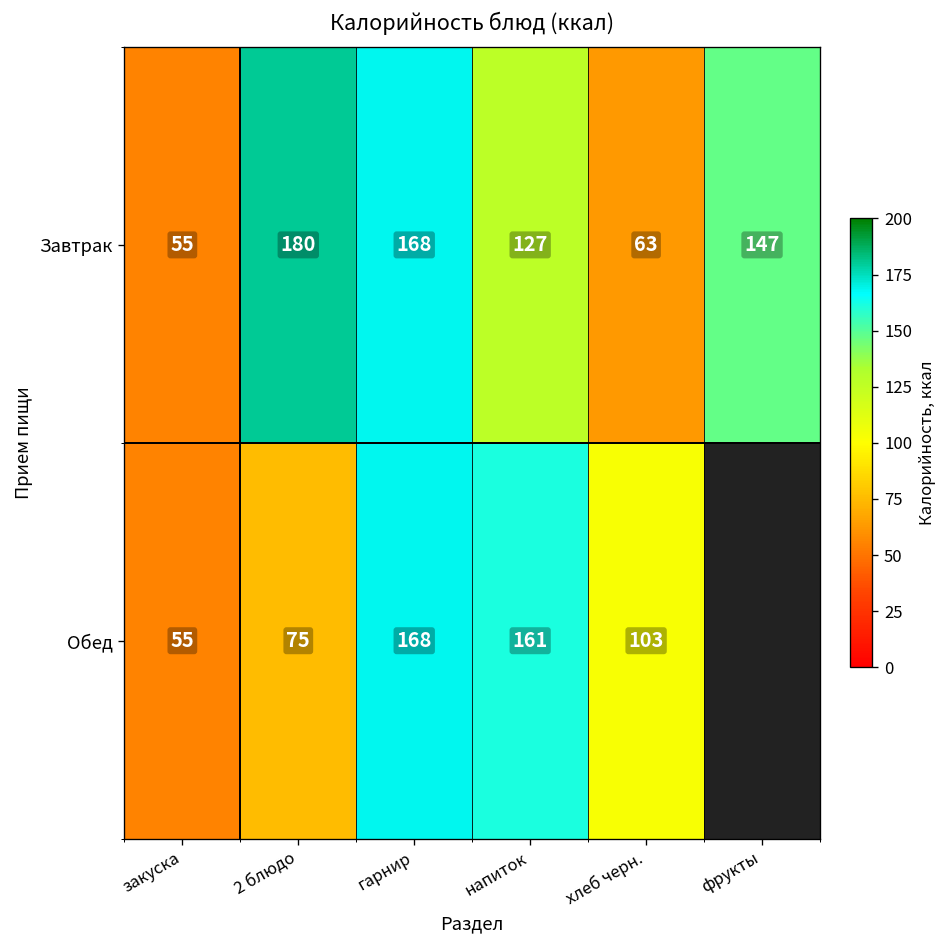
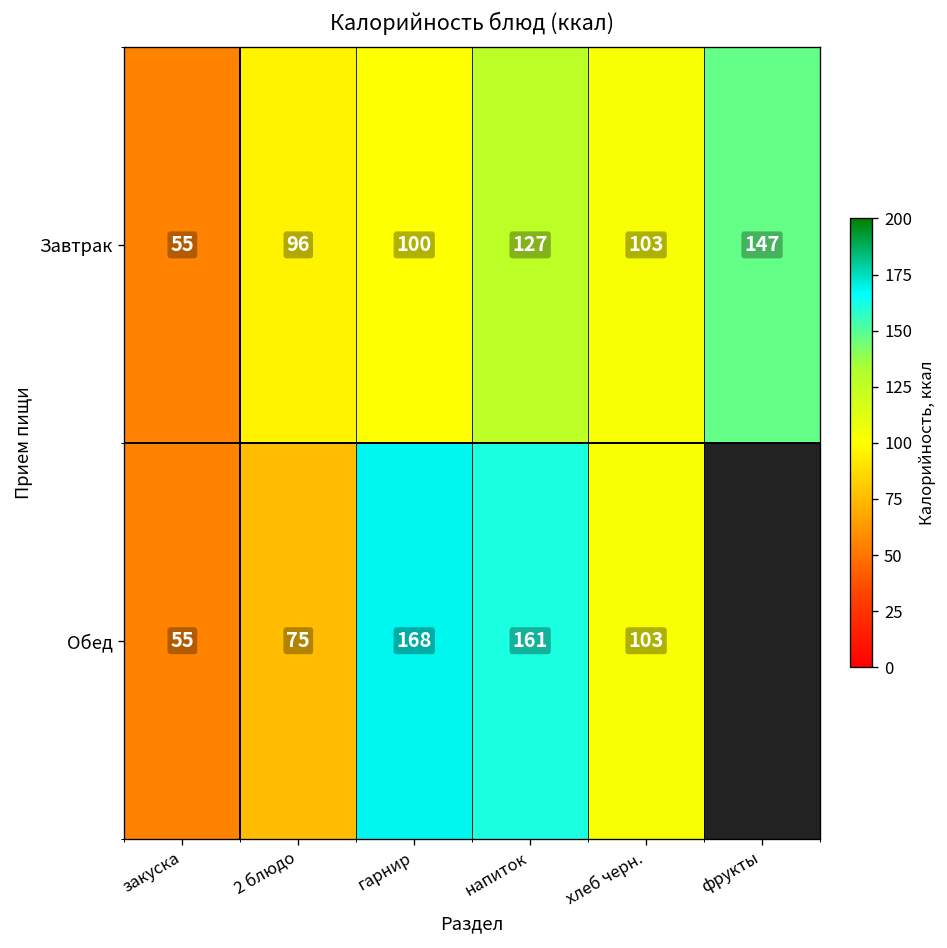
Завтрак, 2 блюдо: 180 -> 96
Завтрак, гарнир: 168 -> 100
Завтрак, хлеб черн.: 63 -> 103
